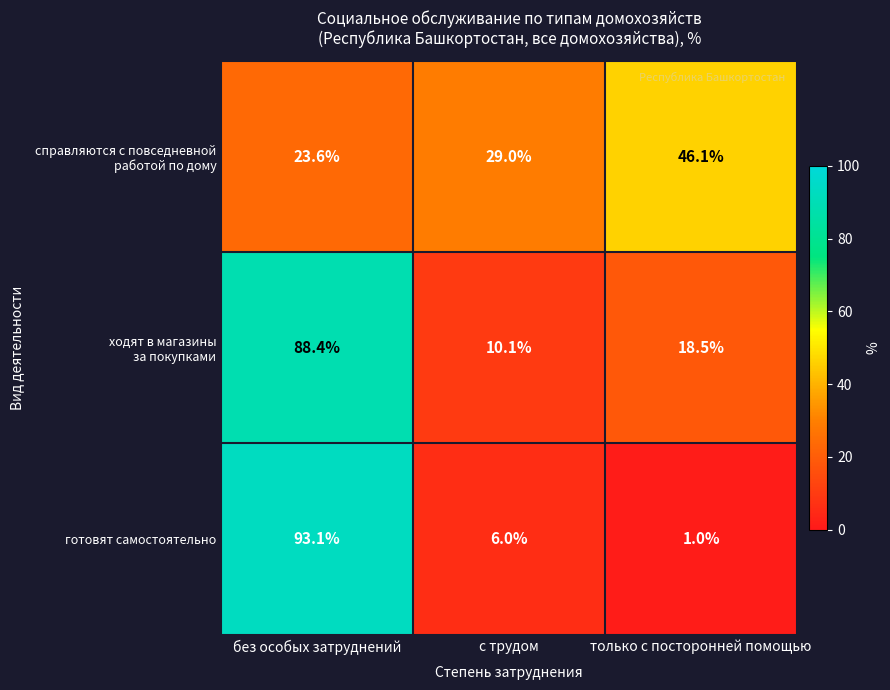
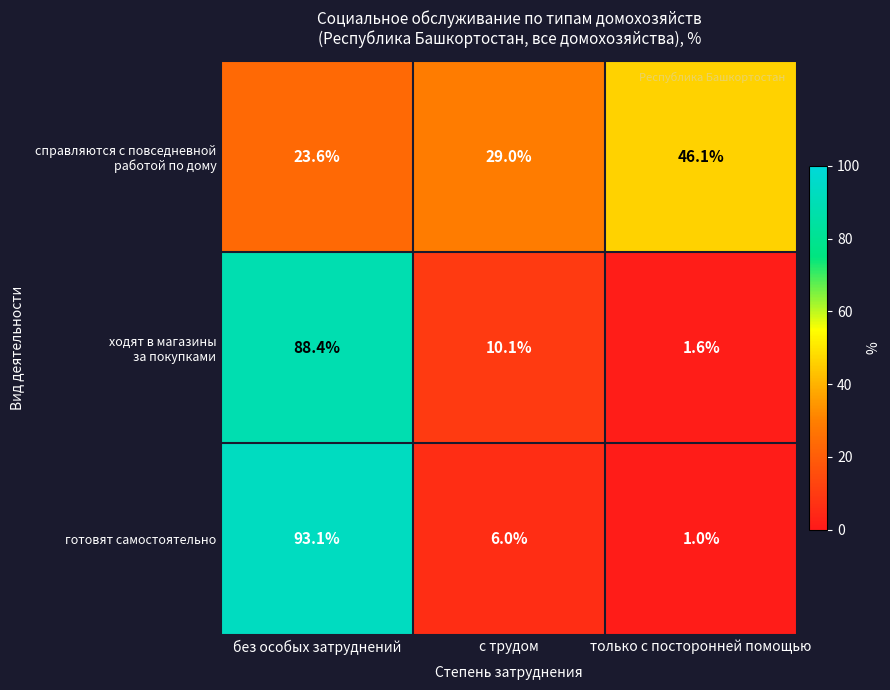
ходят в магазины за покупками, только с посторонней помощью: 18.5% -> 1.6%
